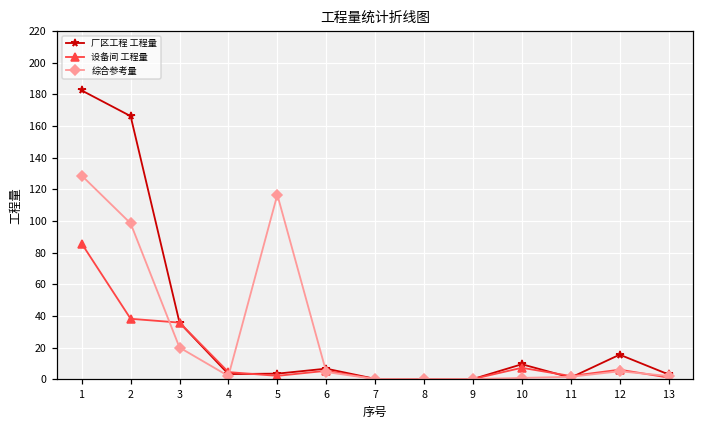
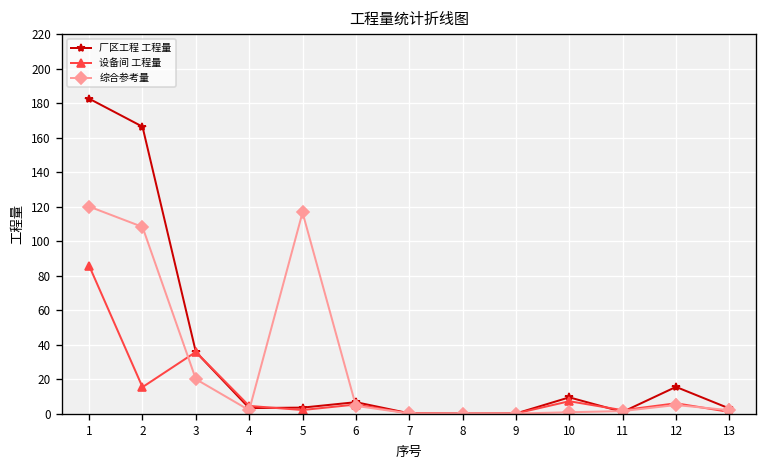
综合参考量, 1: 129 -> 120
设备间 工程量, 2: 38 -> 15
综合参考量, 2: 99 -> 108
